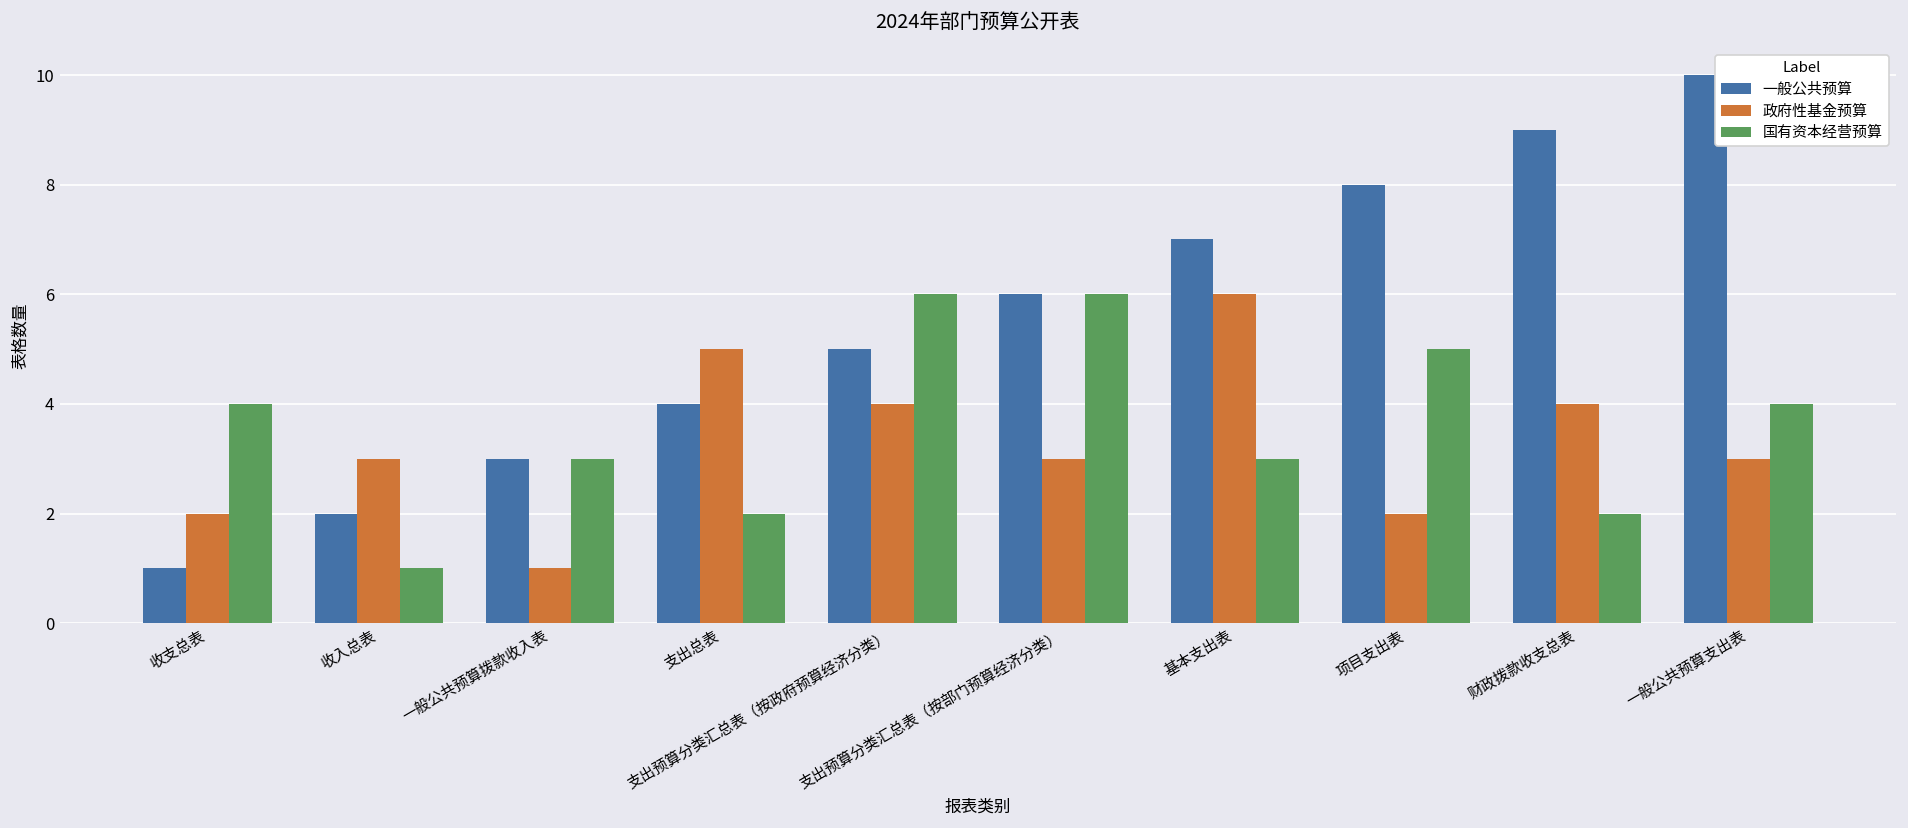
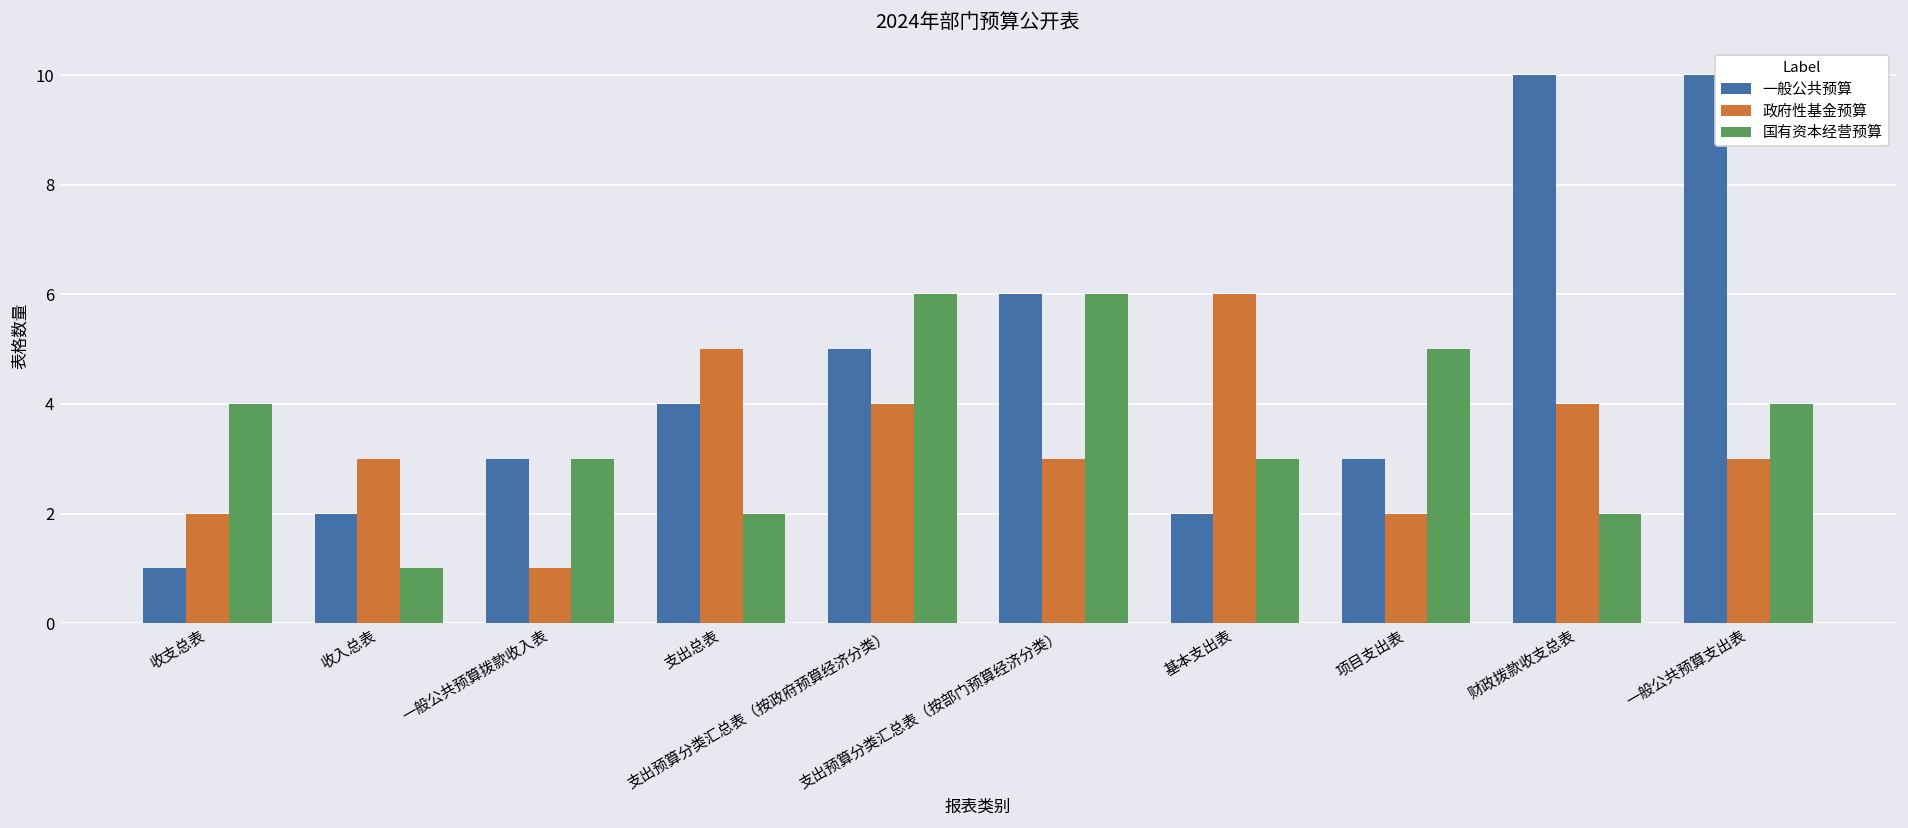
一般公共预算, 基本支出表: 7 -> 2
一般公共预算, 项目支出表: 8 -> 3
一般公共预算, 财政拨款收支总表: 9 -> 10
